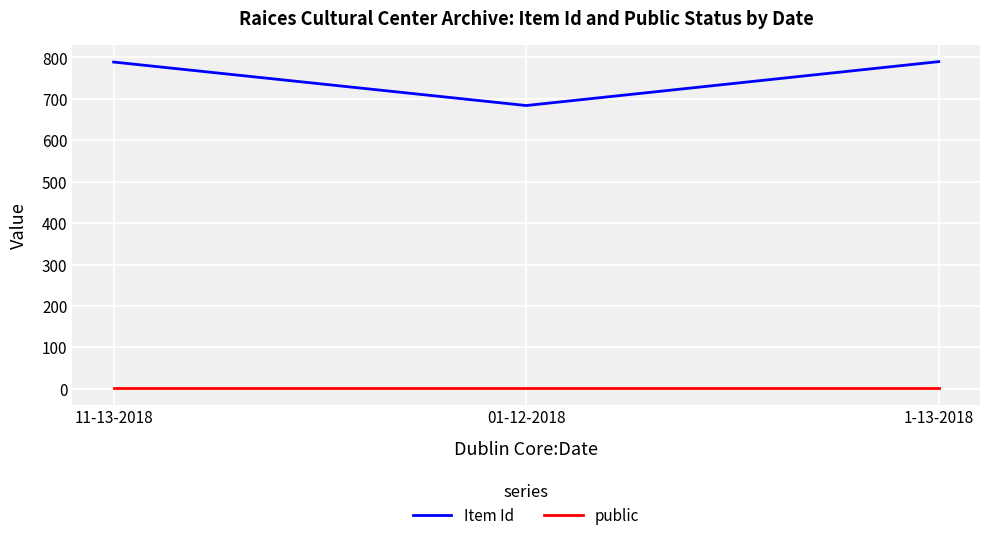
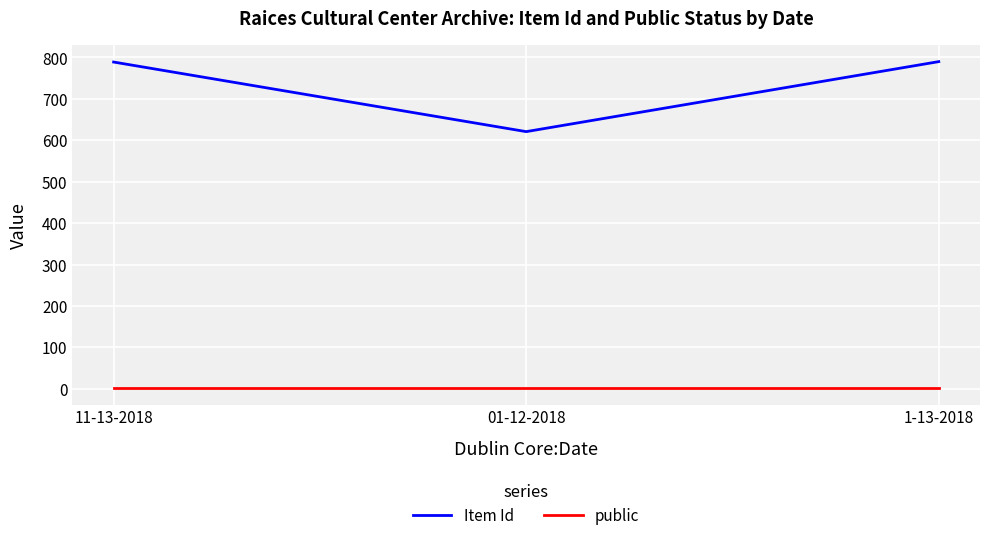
Item Id, 01-12-2018: 680 -> 620
